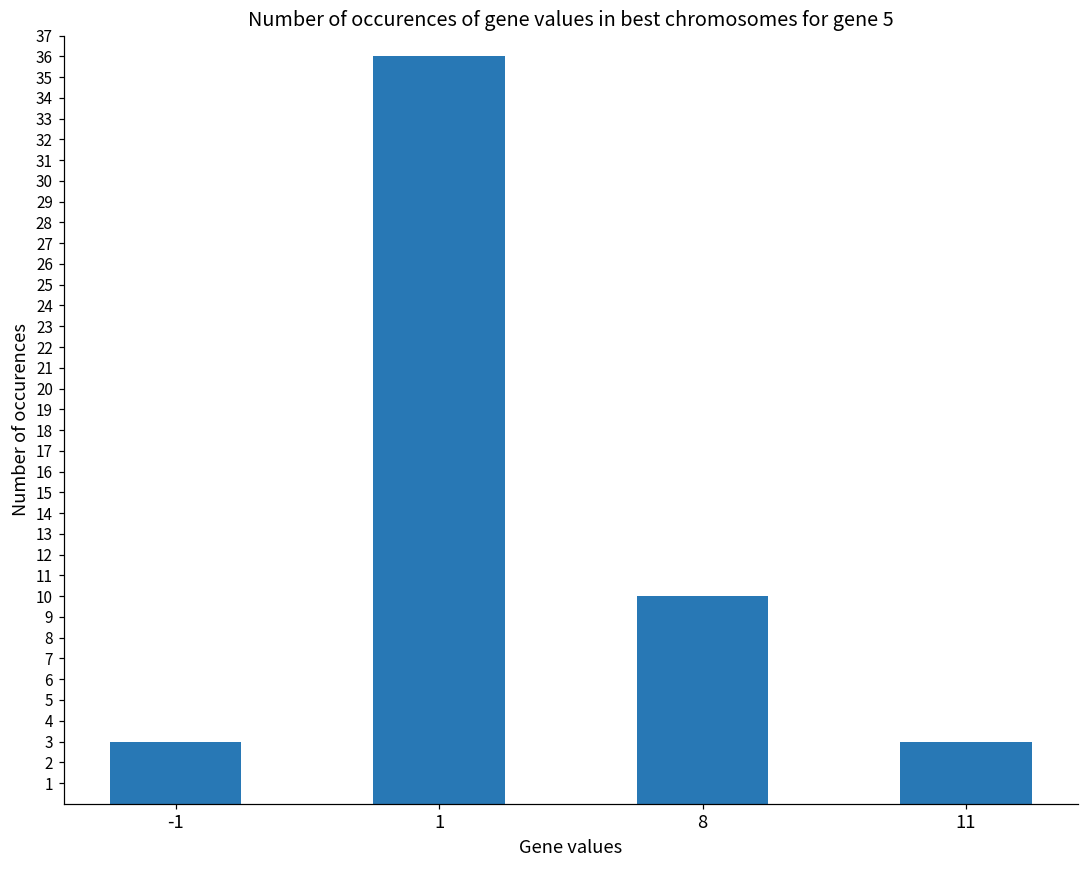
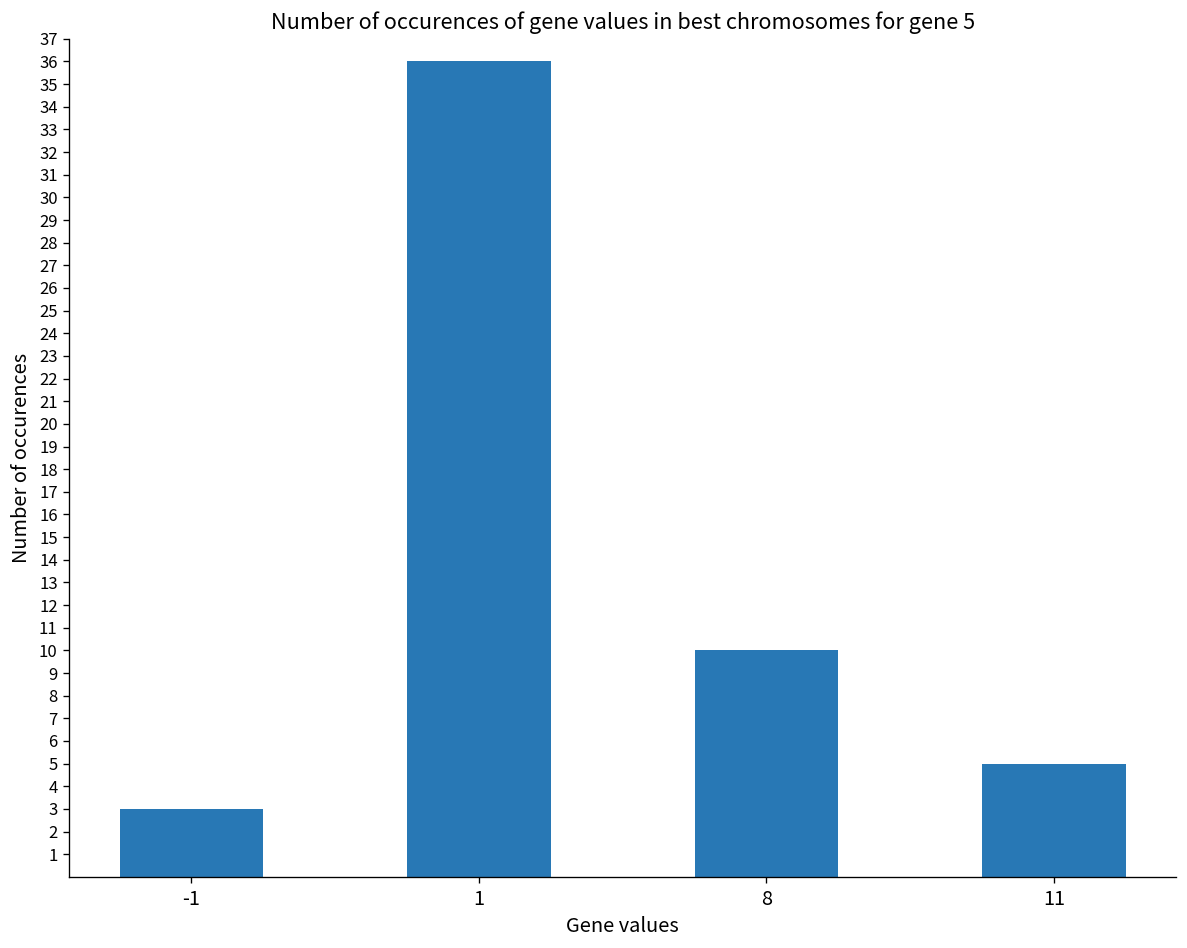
11: 3 -> 5
